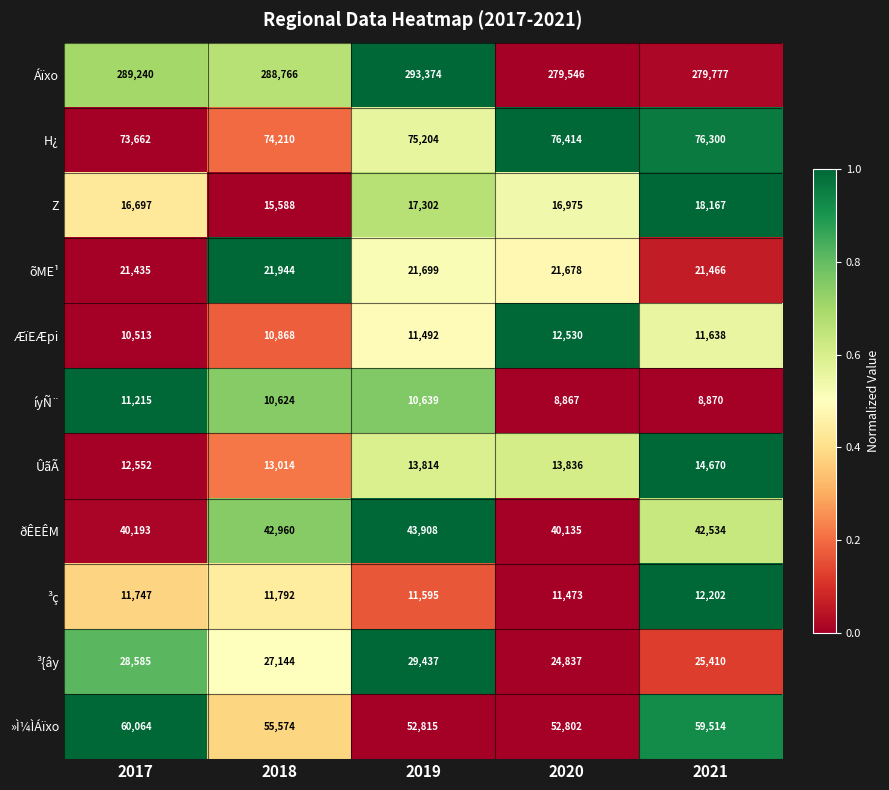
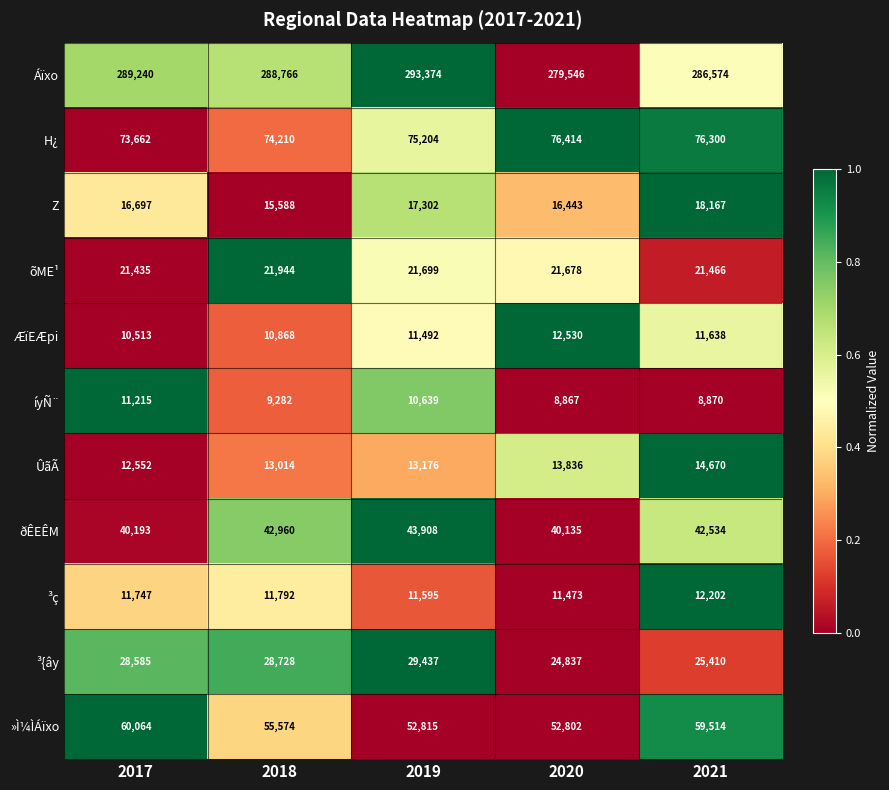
Áïxo, 2021: 279,777 -> 286,574
Z, 2020: 16,975 -> 16,443
íyÑ¨, 2018: 10,624 -> 9,282
ÛãÃ, 2019: 13,814 -> 13,176
³{ây, 2018: 27,144 -> 28,728
